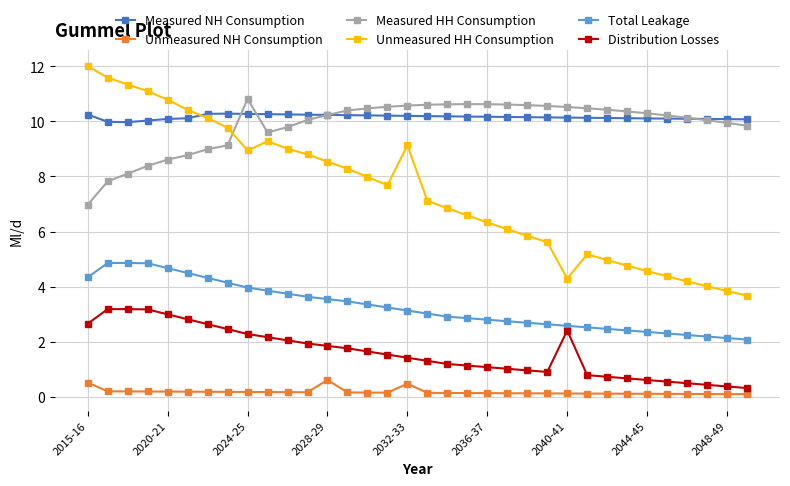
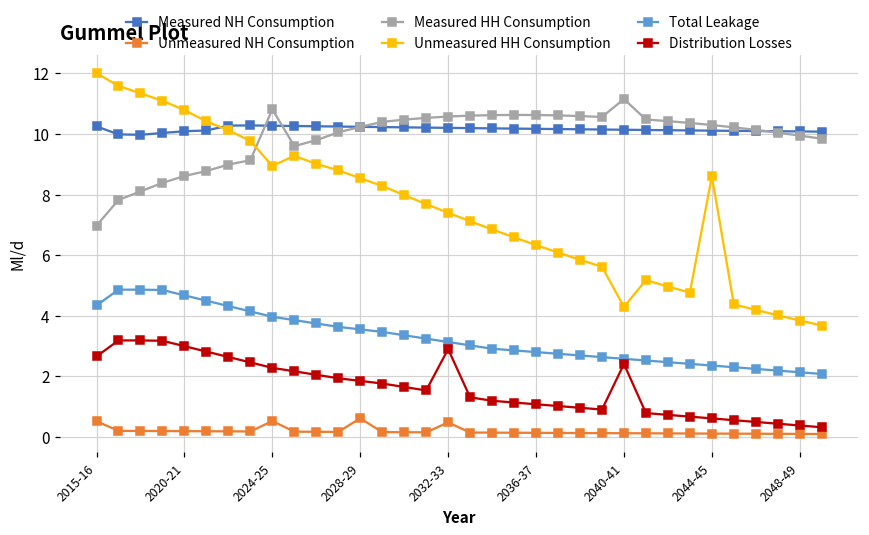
Unmeasured NH Consumption, 2024-25: 0.2 -> 0.5
Unmeasured HH Consumption, 2032-33: 9.1 -> 7.4
Distribution Losses, 2032-33: 1.4 -> 2.9
Measured HH Consumption, 2040-41: 10.5 -> 11.1
Unmeasured HH Consumption, 2044-45: 4.6 -> 8.6
